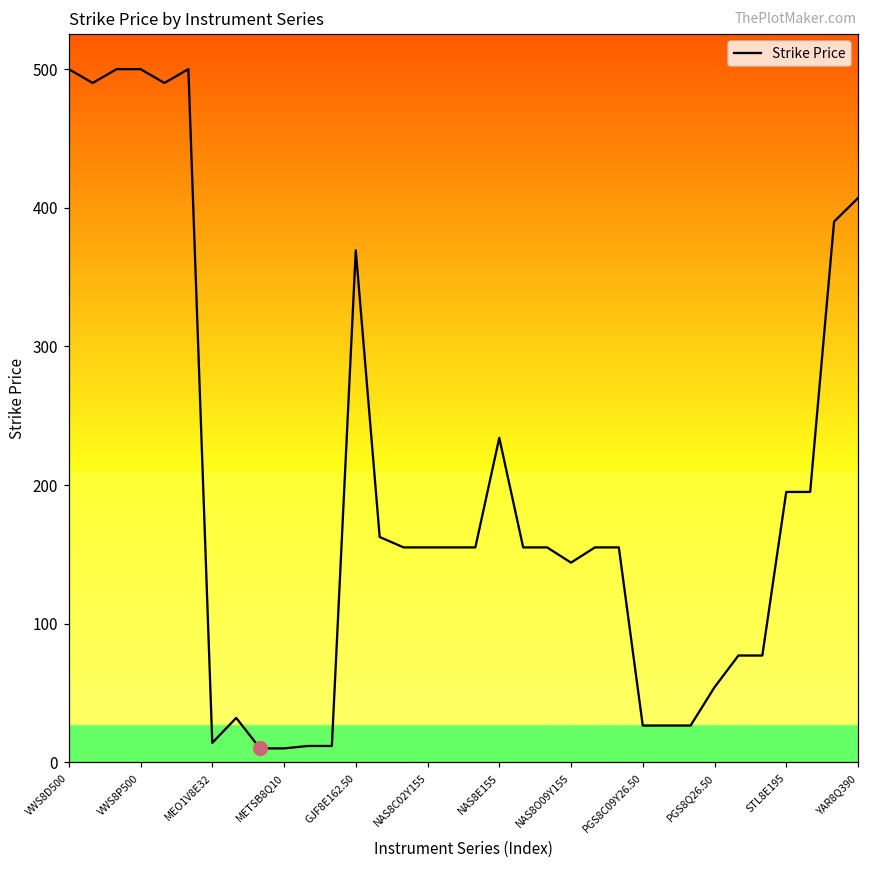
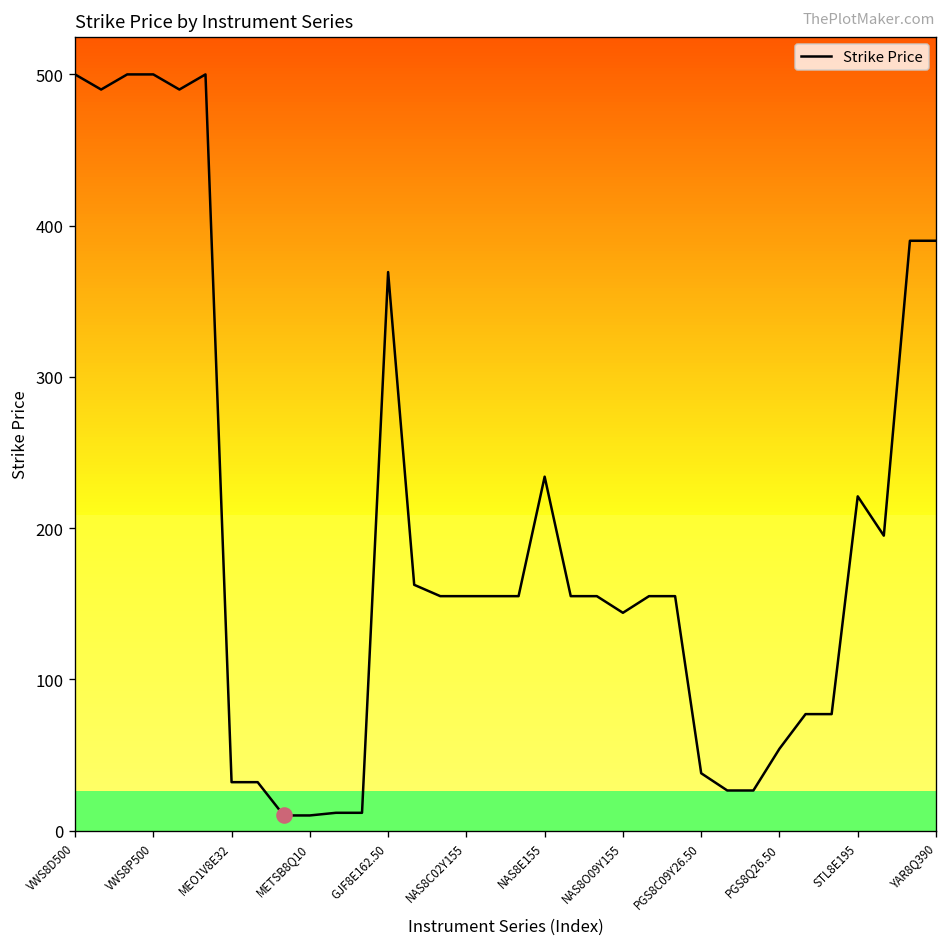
Strike Price, MEO1V8E32: 14 -> 32
Strike Price, PGS8C09Y26.50: 27 -> 38
Strike Price, STL8E195: 195 -> 221
Strike Price, YAR8Q390: 407 -> 390
